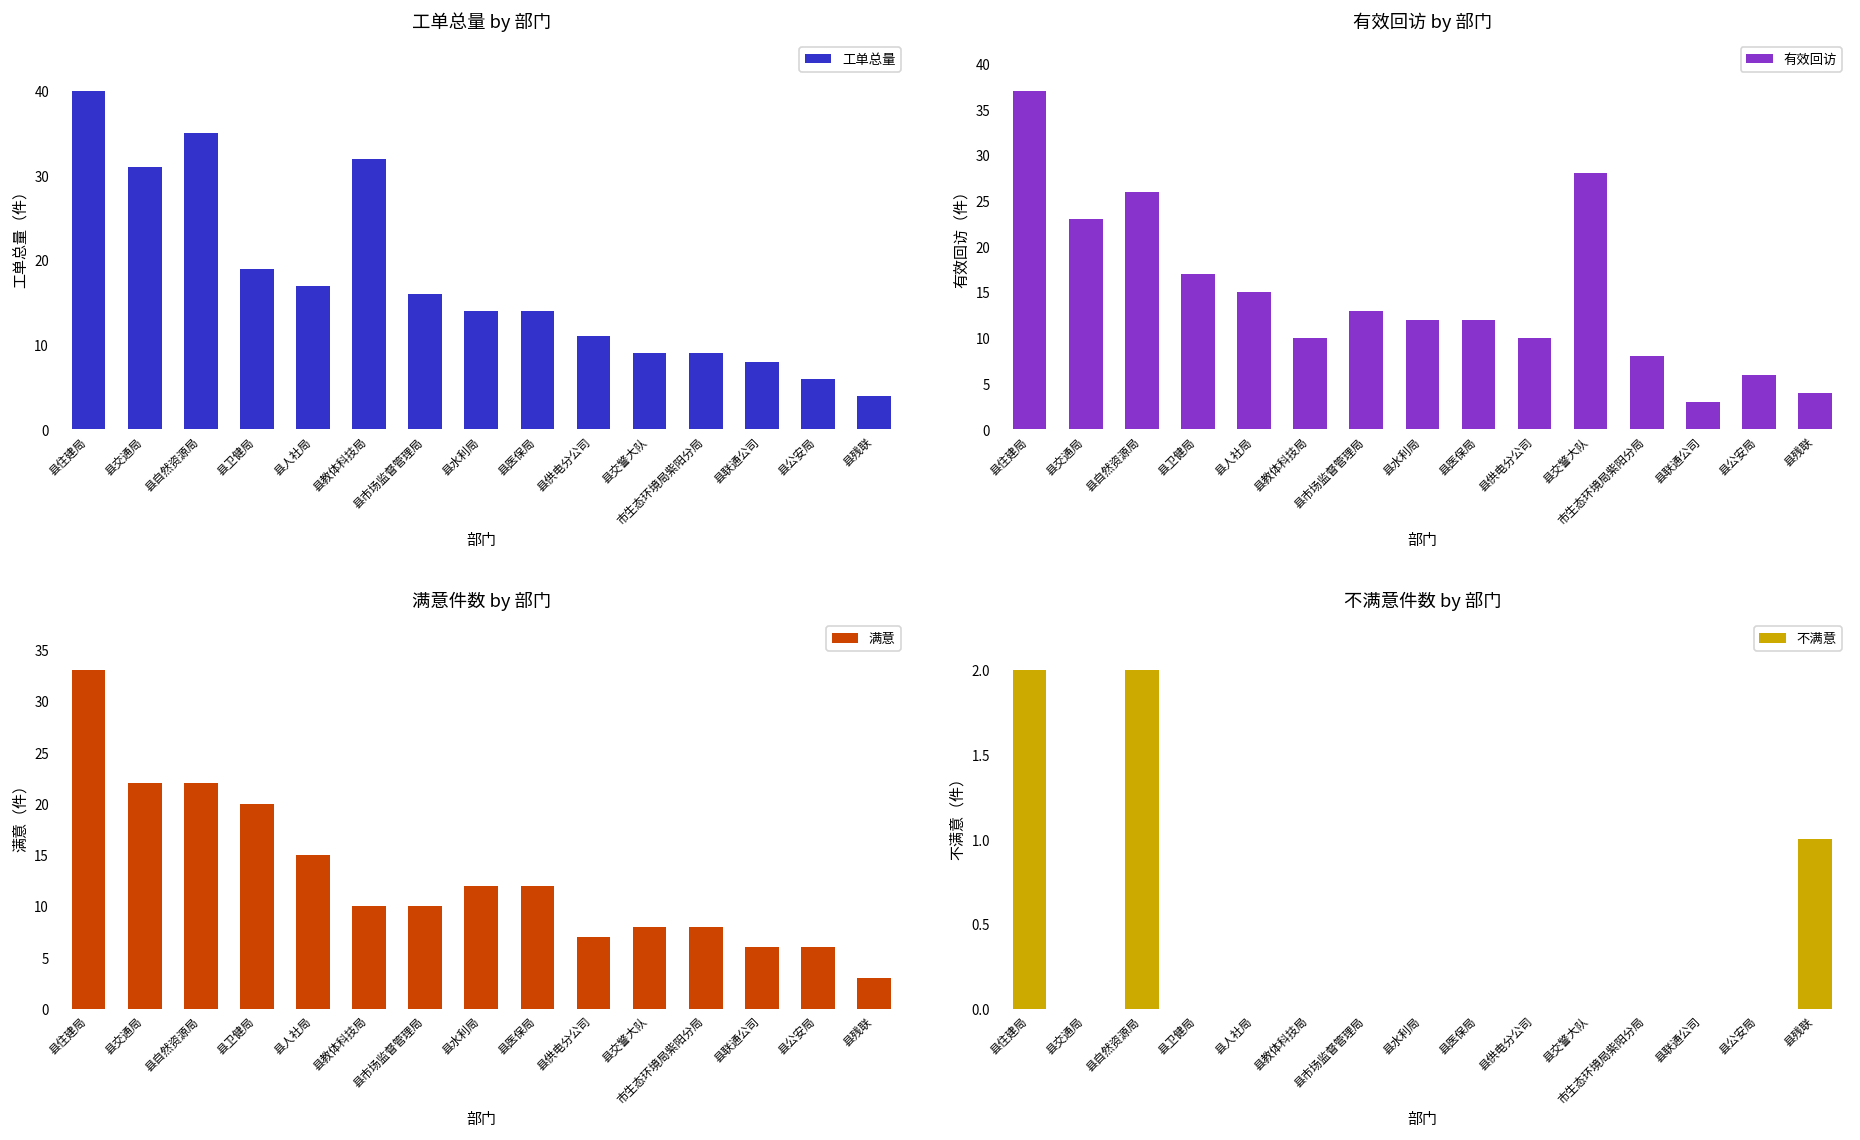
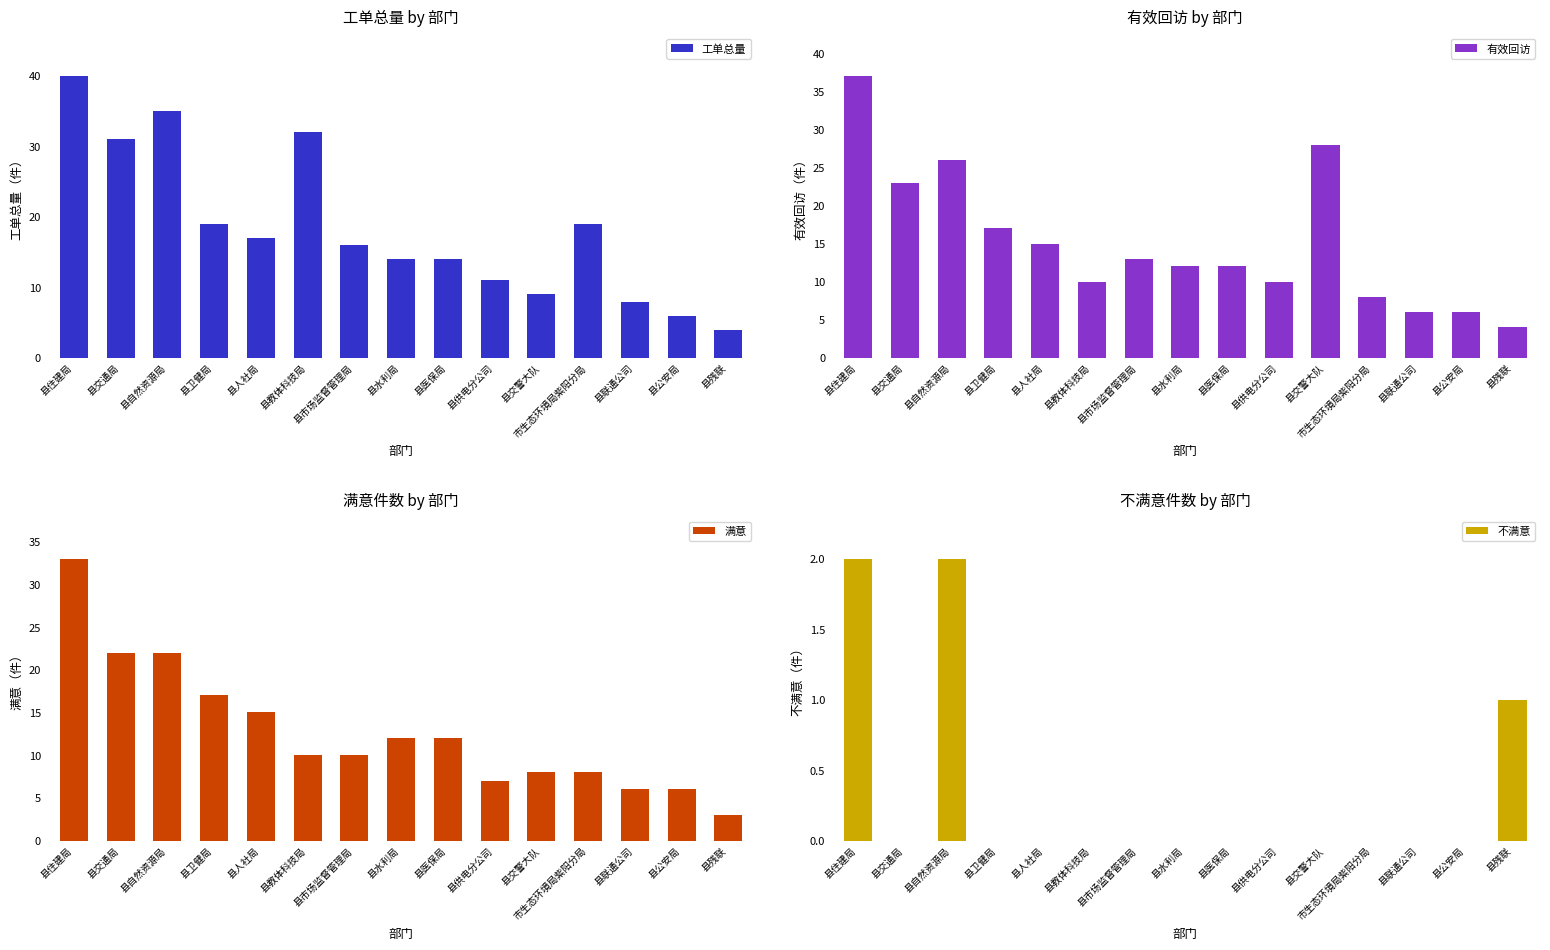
工单总量 by 部门, 市生态环境局紫阳分局: 9 -> 19
有效回访 by 部门, 县联通公司: 3 -> 6
满意件数 by 部门, 县卫健局: 20 -> 17
